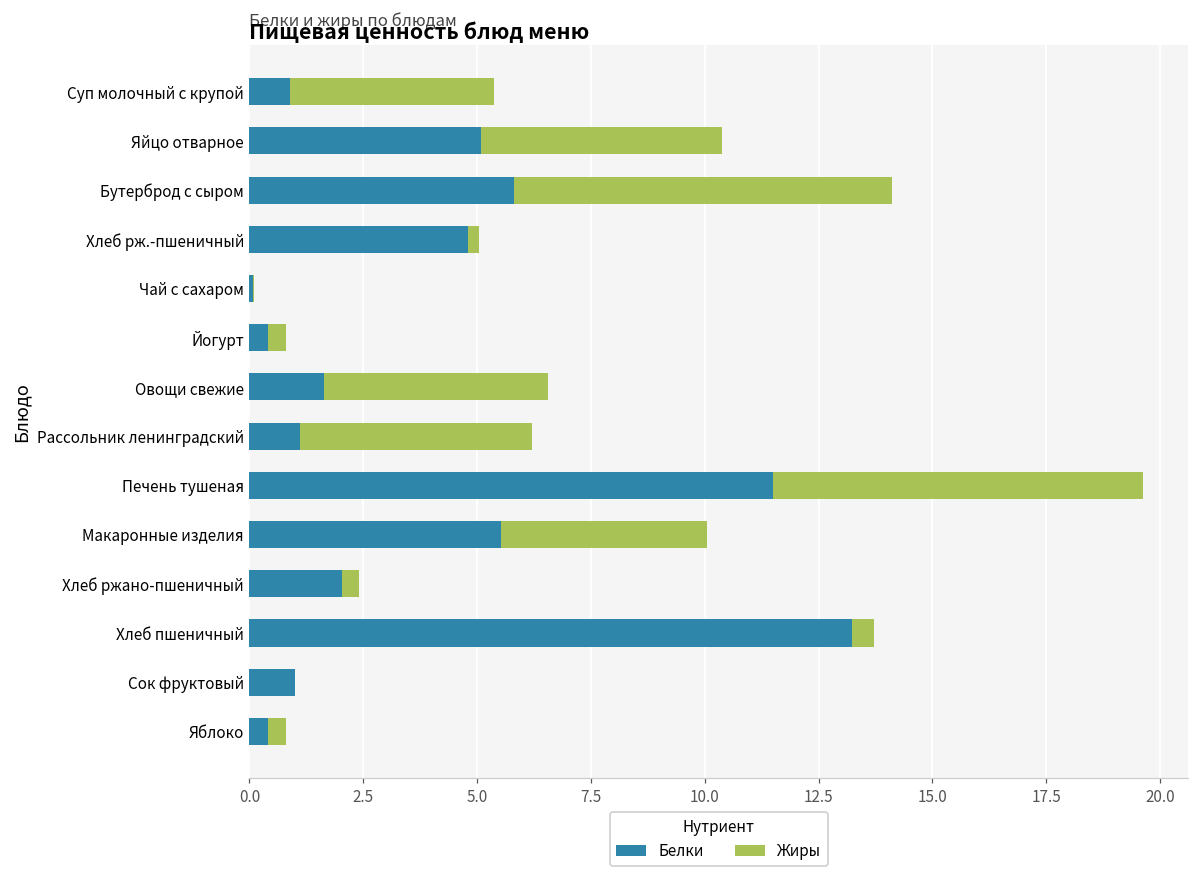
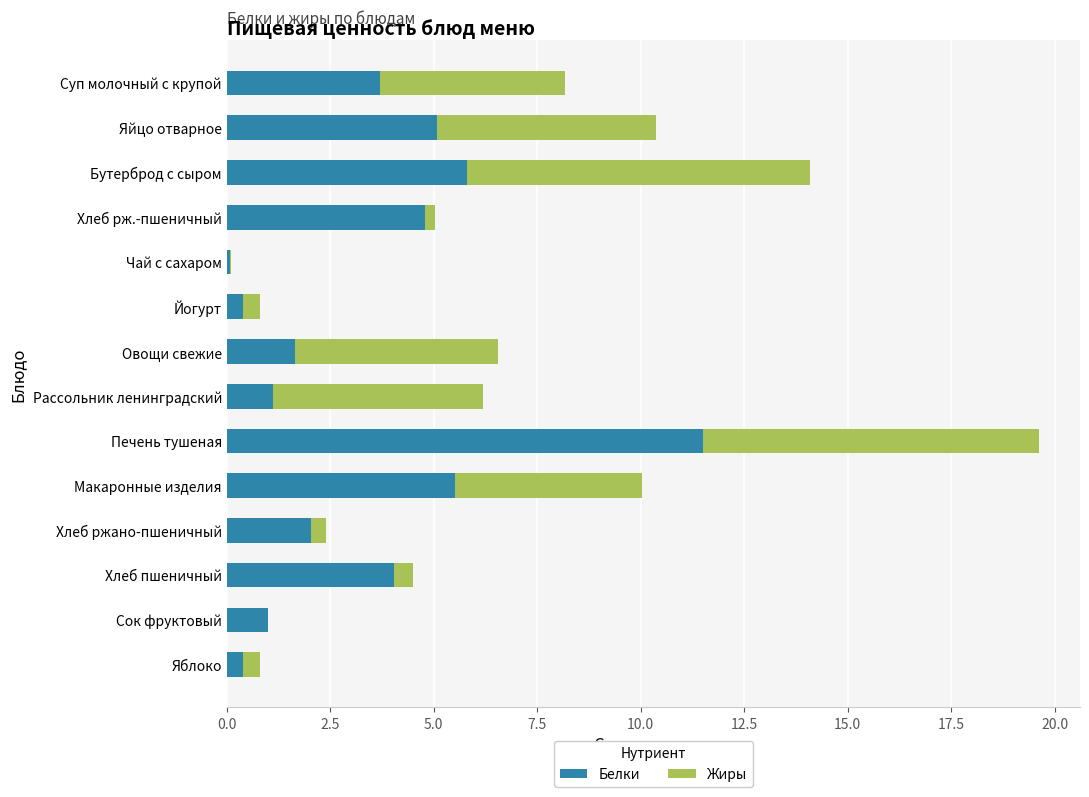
Белки, Суп молочный с крупой: 0.9 -> 3.7
Белки, Хлеб пшеничный: 13.2 -> 4.0
